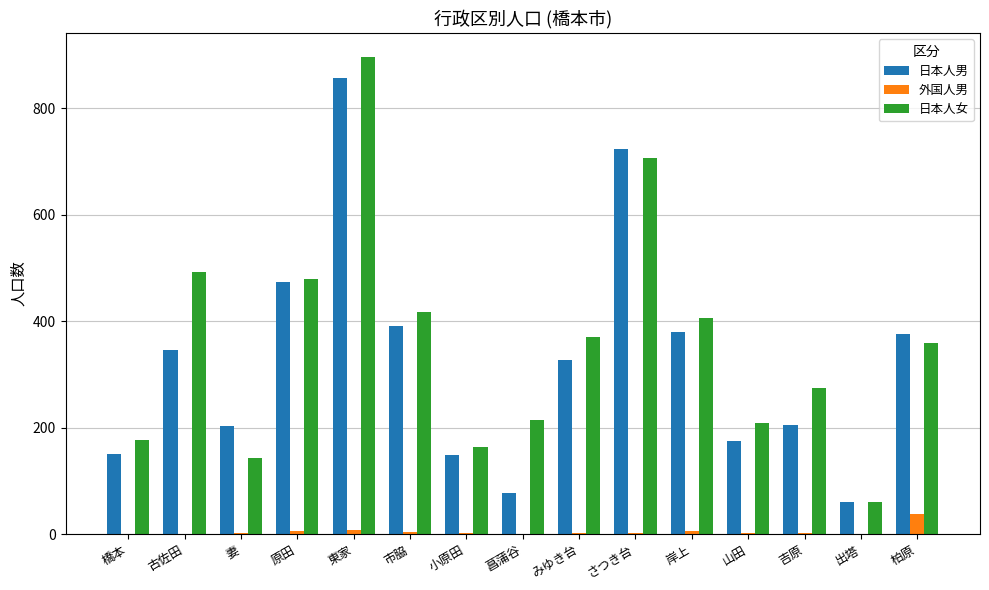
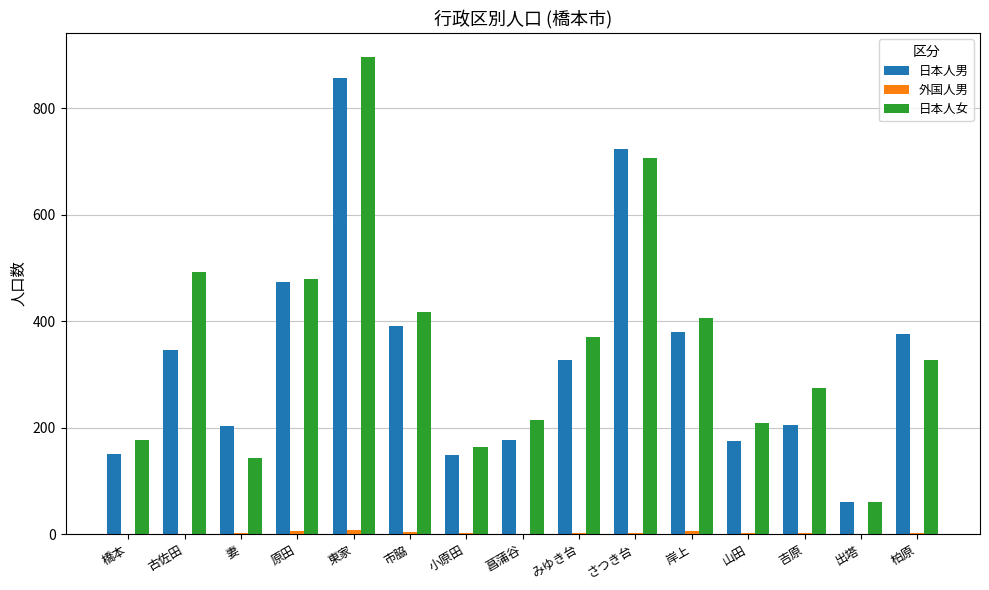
日本人男, 菖蒲谷: 80 -> 180
外国人男, 柏原: 40 -> 0
日本人女, 柏原: 360 -> 330
